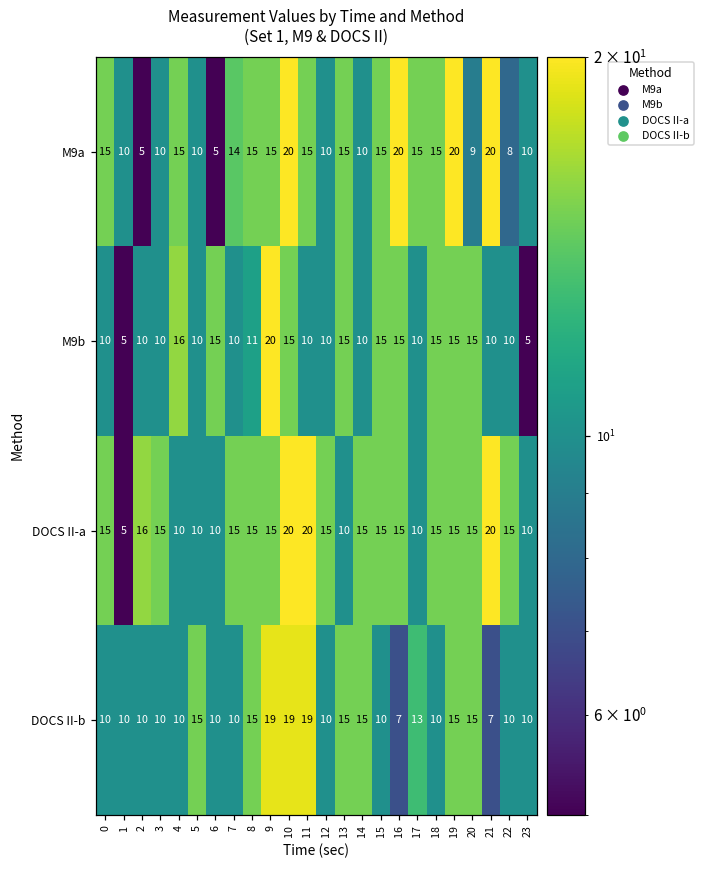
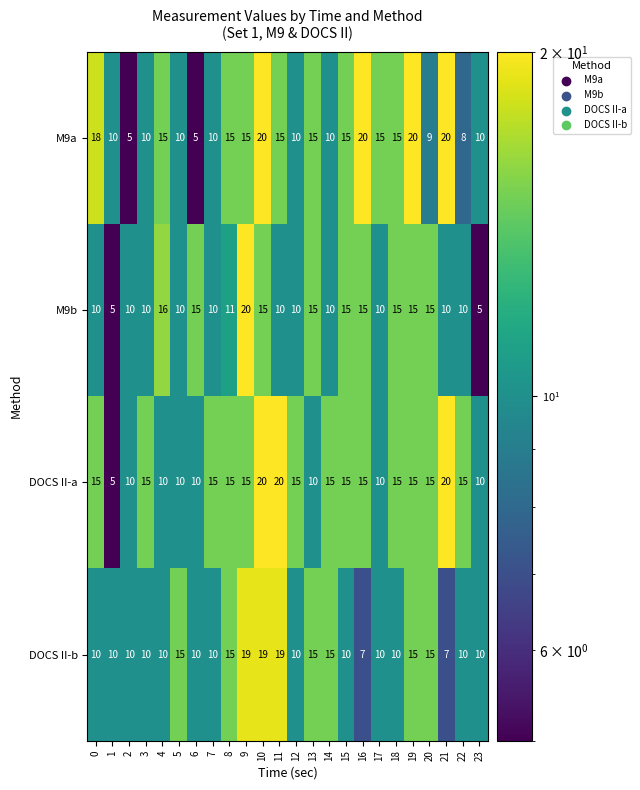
M9a, 0: 15 -> 18
M9a, 7: 14 -> 10
DOCS II-a, 2: 16 -> 10
DOCS II-b, 17: 13 -> 10
